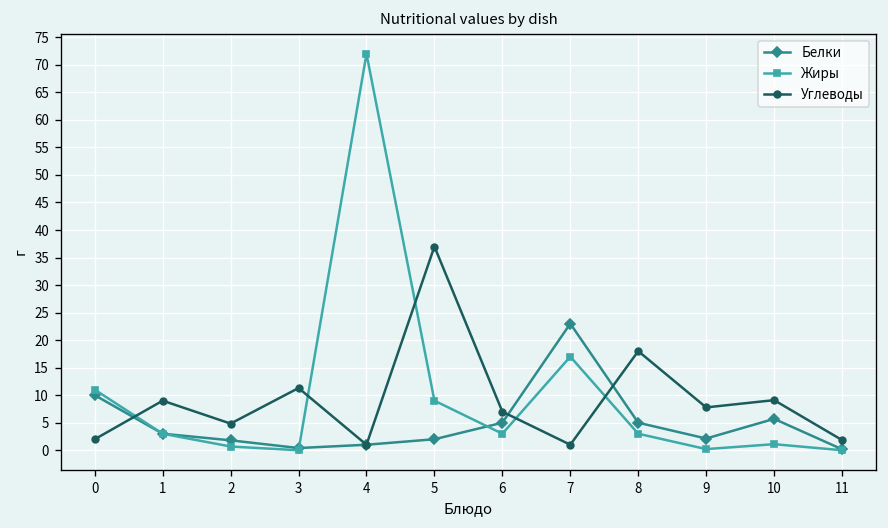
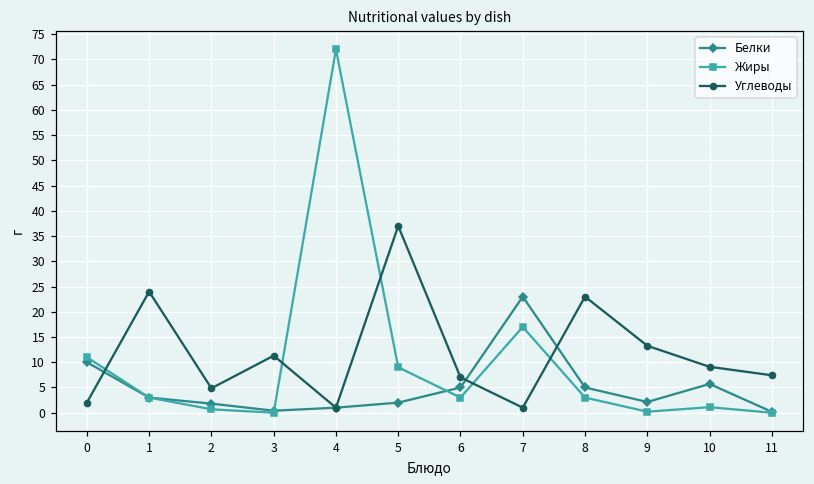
Углеводы, 1: 9 -> 24
Углеводы, 8: 18 -> 23
Углеводы, 9: 8 -> 13
Углеводы, 11: 2 -> 7
